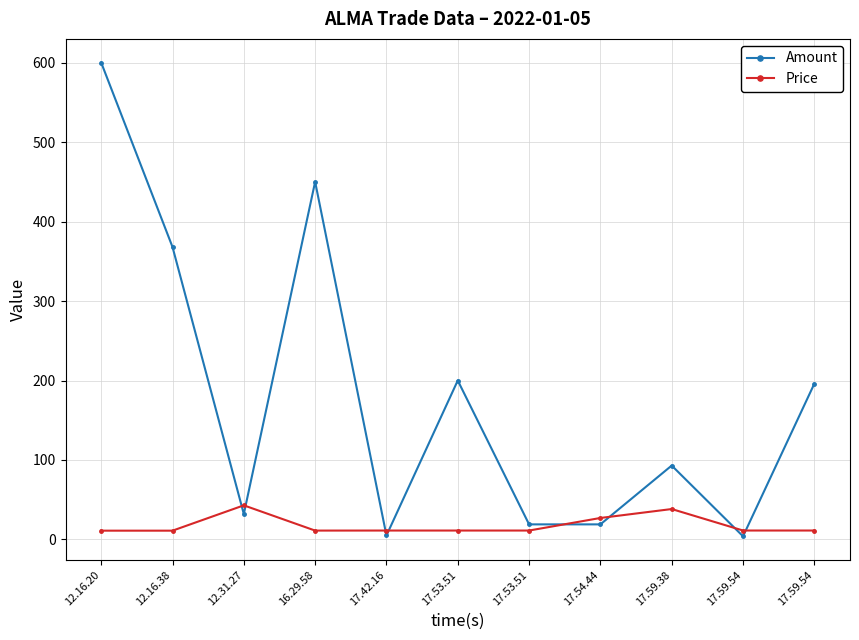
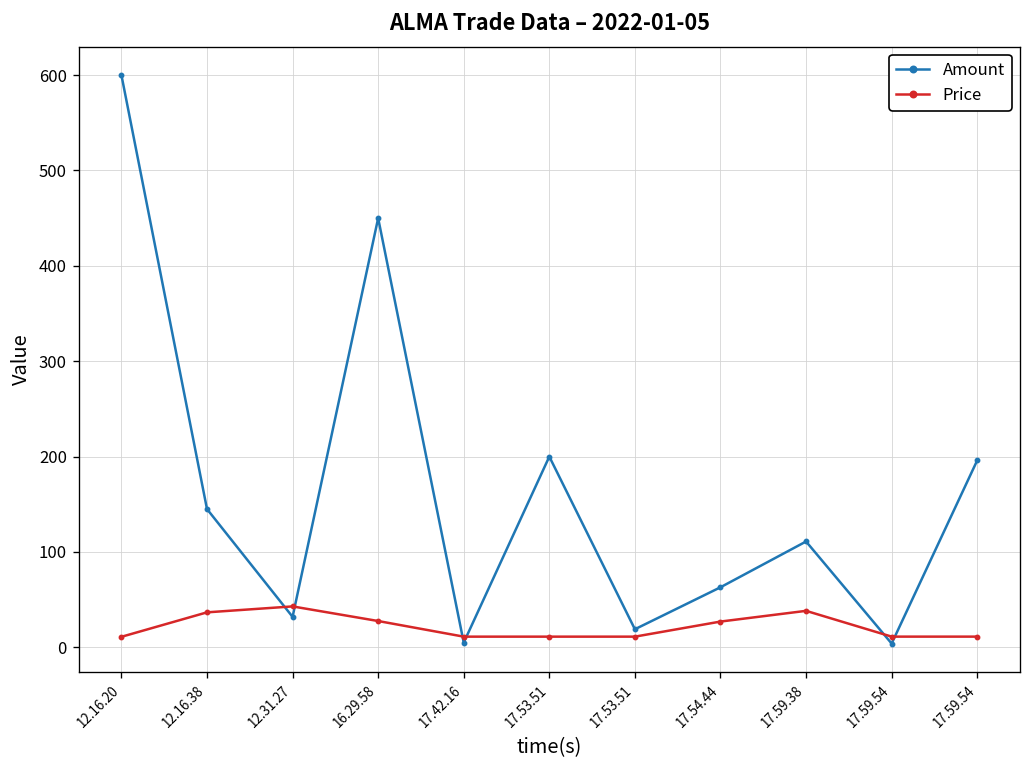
Amount, 12.16.38: 370 -> 150
Price, 12.16.38: 10 -> 40
Price, 16.29.58: 10 -> 30
Amount, 17.54.44: 20 -> 60
Amount, 17.59.38: 90 -> 110
